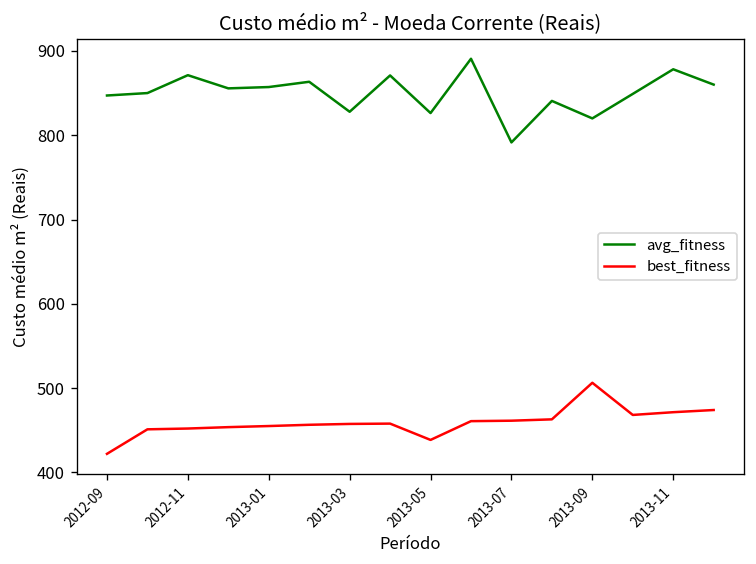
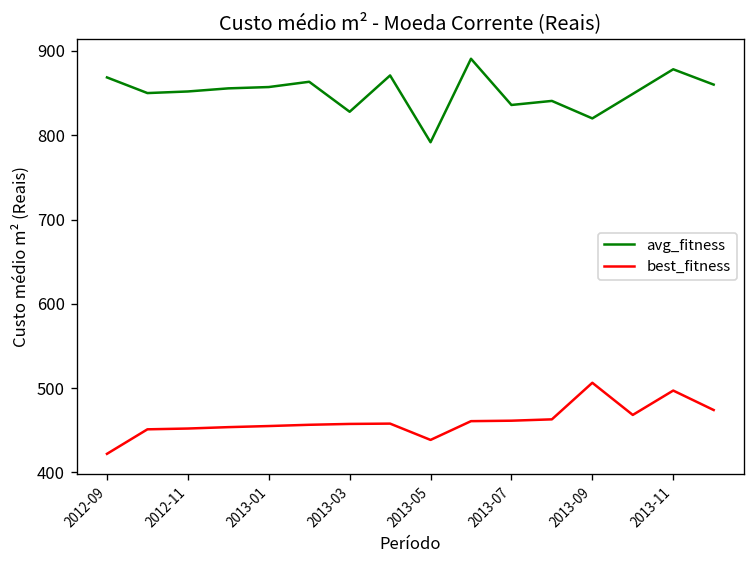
avg_fitness, 2012-09: 850 -> 870
avg_fitness, 2012-11: 870 -> 850
avg_fitness, 2013-05: 830 -> 790
avg_fitness, 2013-07: 790 -> 840
best_fitness, 2013-11: 470 -> 500
